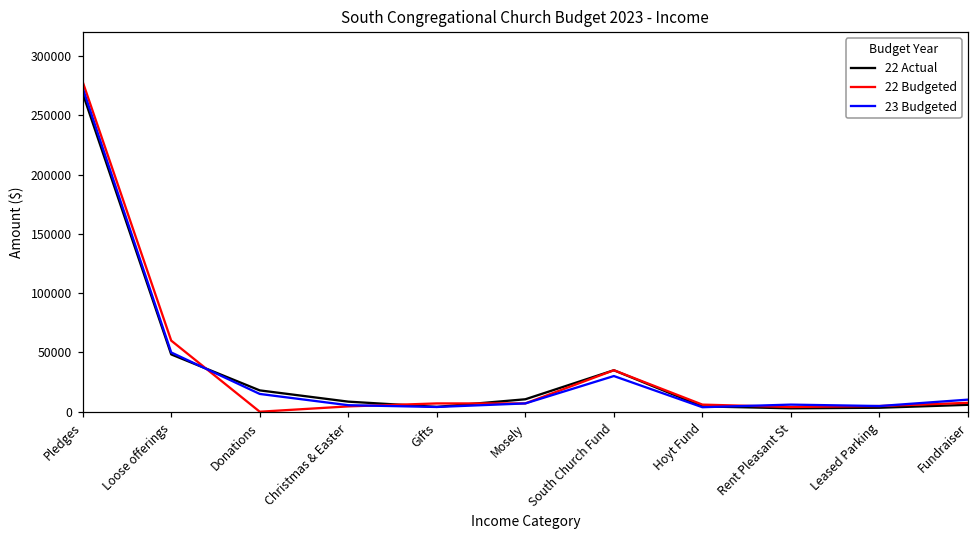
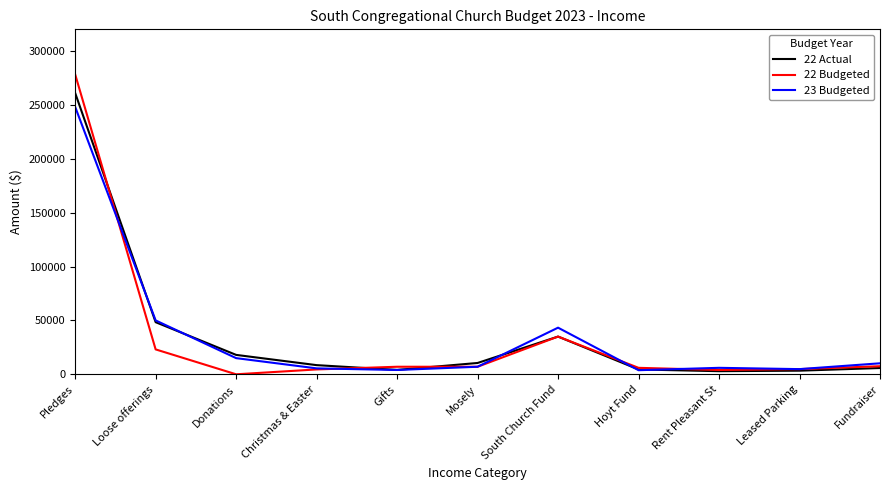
22 Actual, Pledges: 269000 -> 261000
23 Budgeted, Pledges: 273000 -> 248000
22 Budgeted, Loose offerings: 60000 -> 23000
23 Budgeted, South Church Fund: 30000 -> 43000
